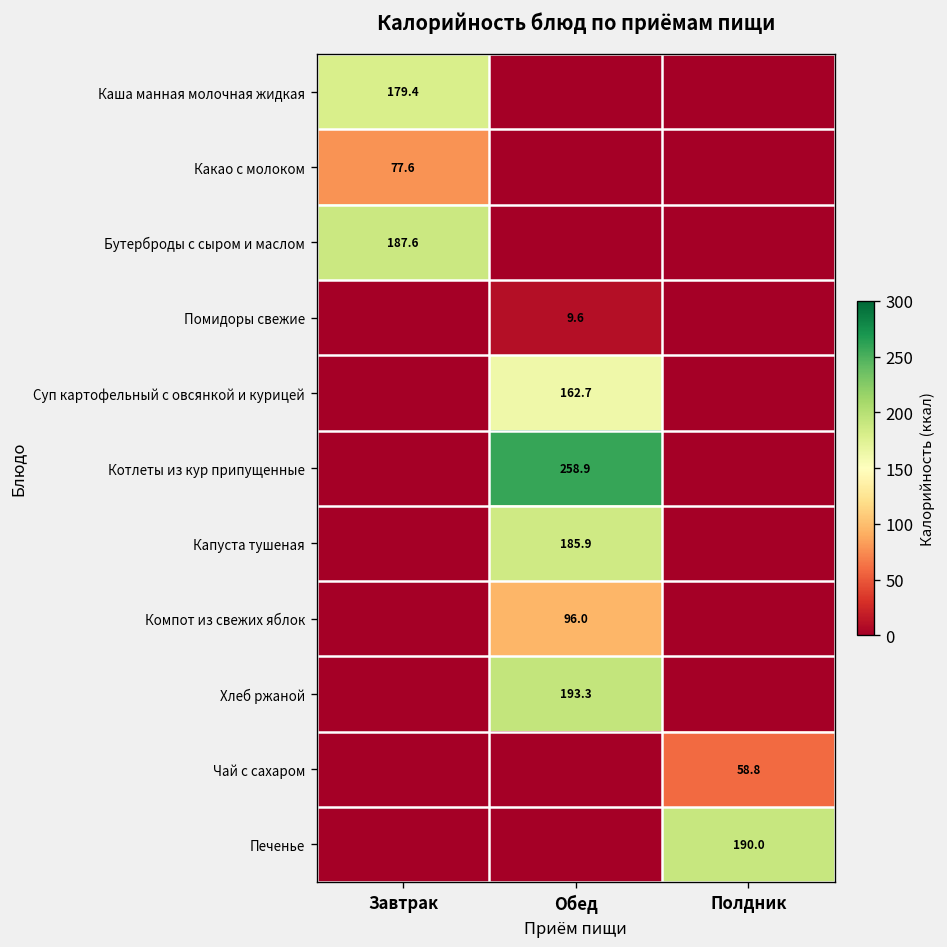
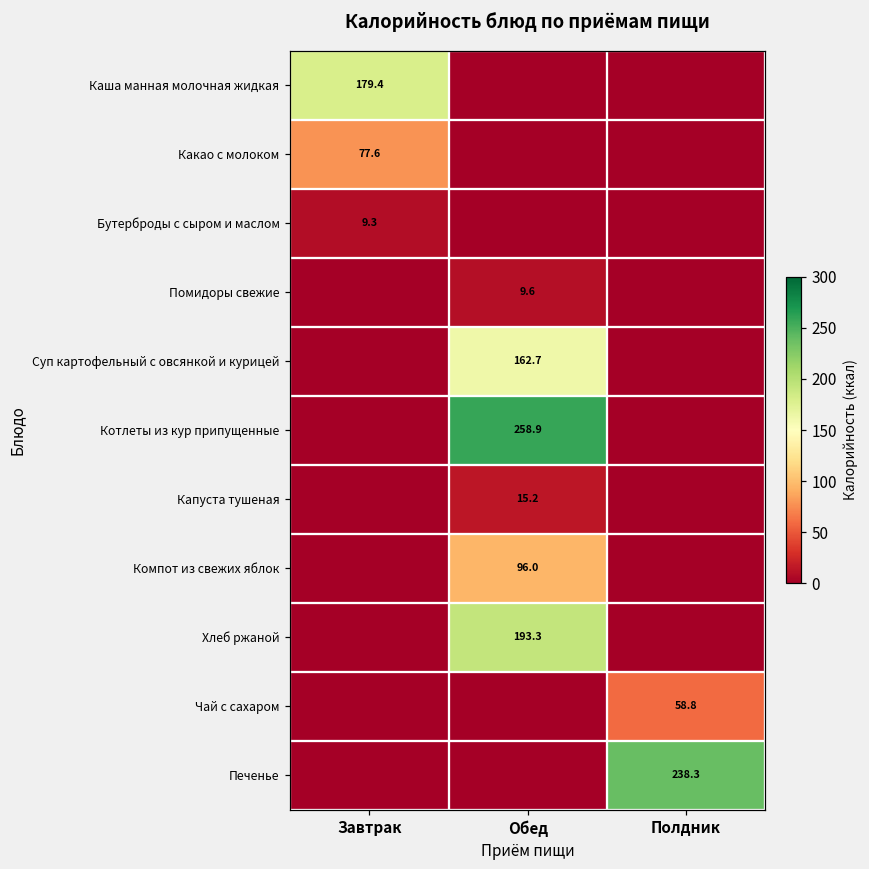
Бутерброды с сыром и маслом, Завтрак: 187.6 -> 9.3
Капуста тушеная, Обед: 185.9 -> 15.2
Печенье, Полдник: 190.0 -> 238.3
